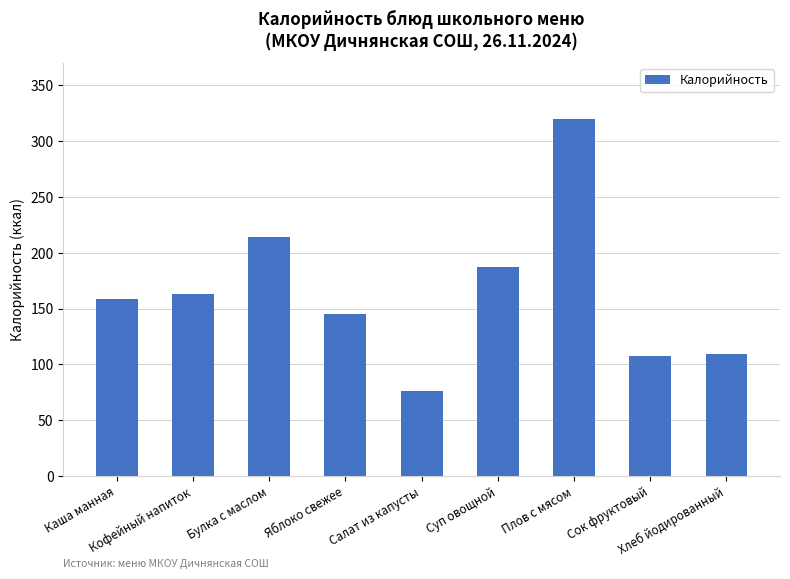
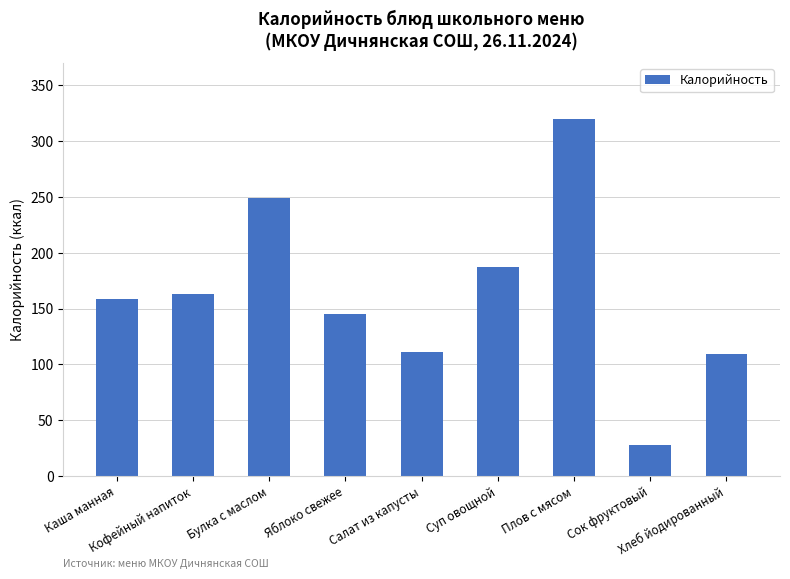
Булка с маслом: 214 -> 250
Салат из капусты: 76 -> 111
Сок фруктовый: 108 -> 28
